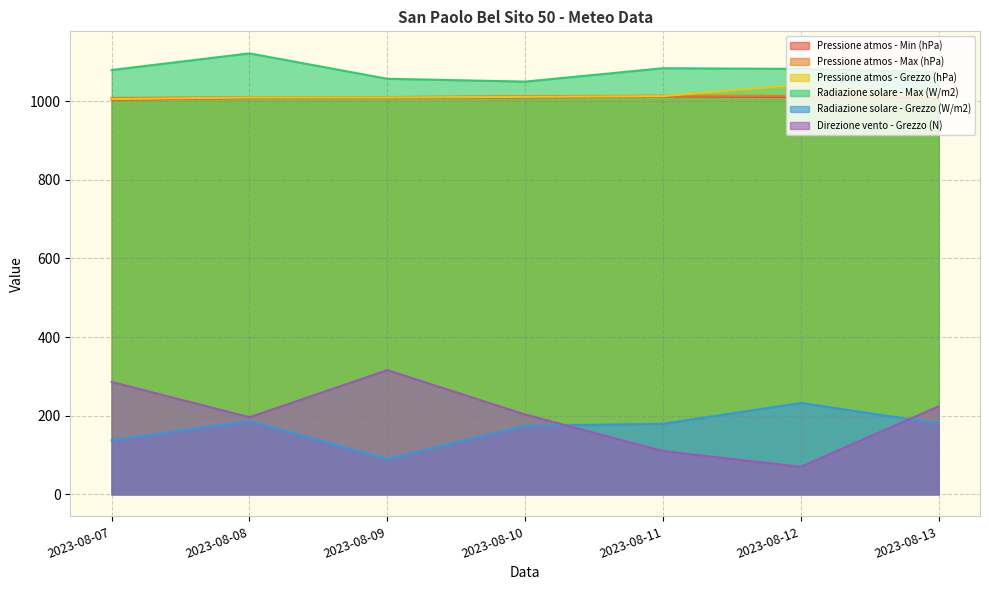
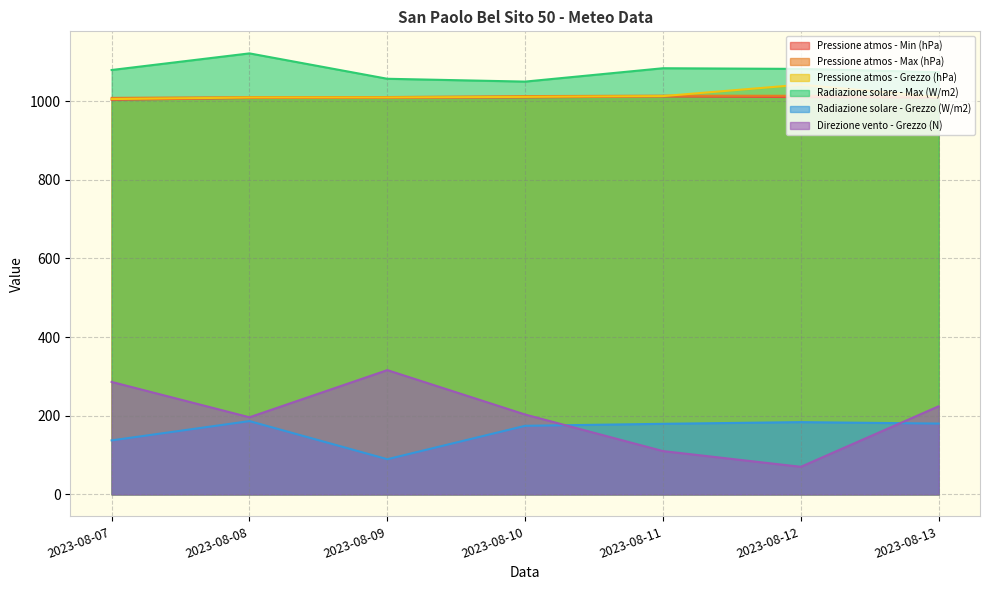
Radiazione solare - Grezzo (W/m2), 2023-08-12: 230 -> 180
